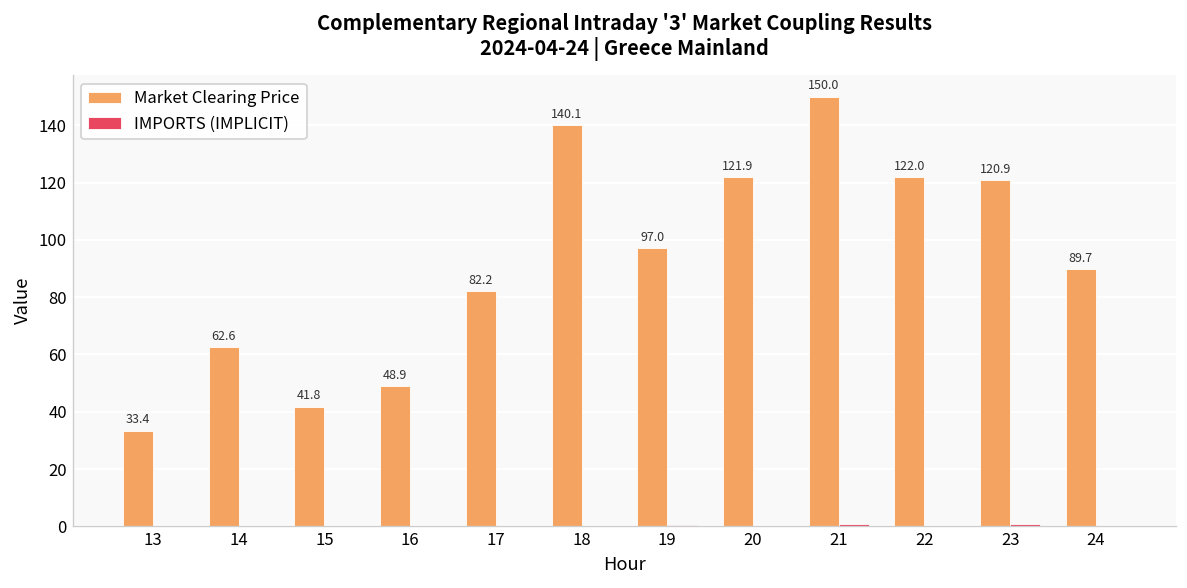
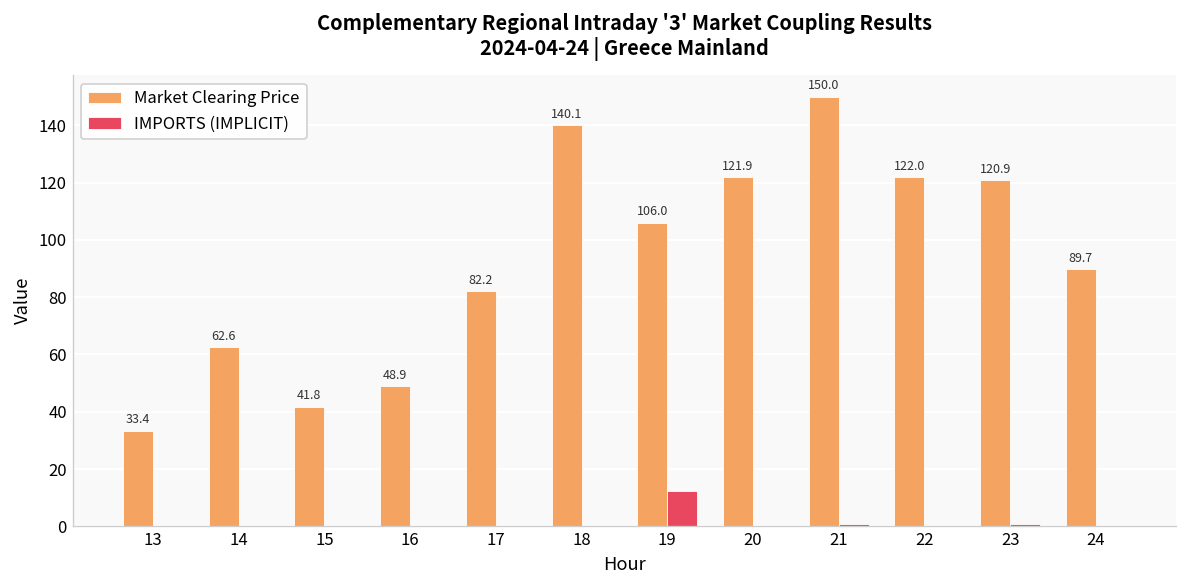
Market Clearing Price, 19: 97.0 -> 106.0
IMPORTS (IMPLICIT), 19: 1 -> 12
